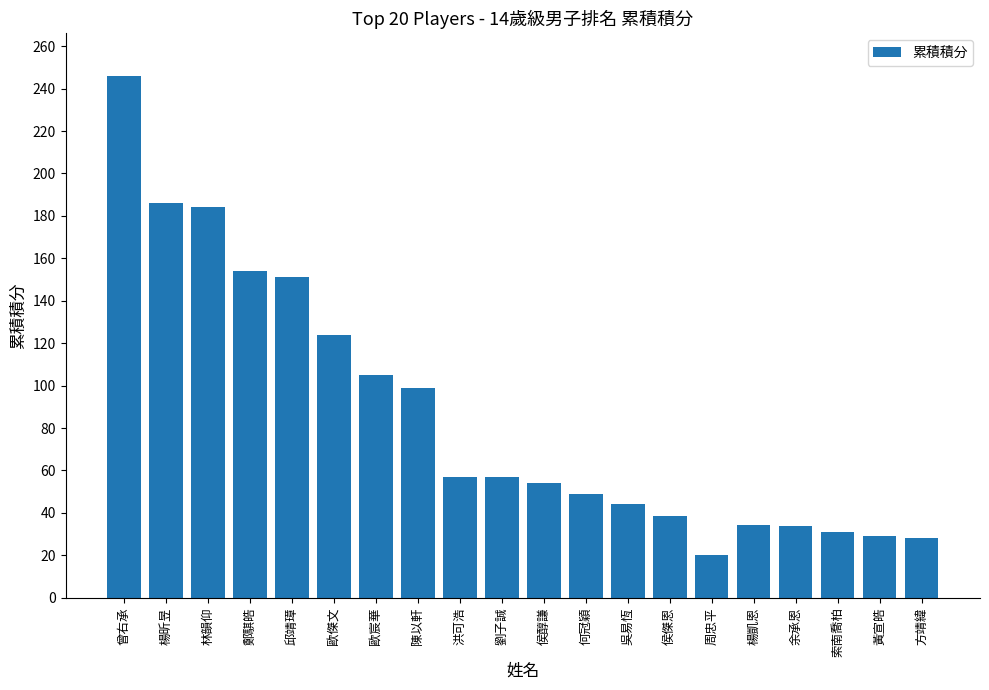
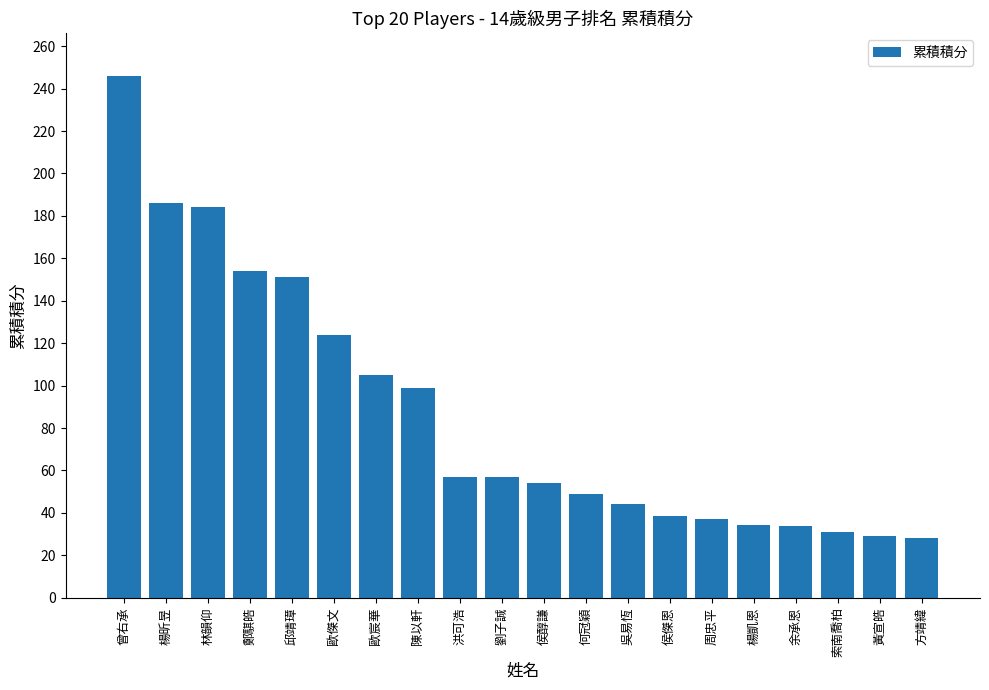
周忠平: 20 -> 37
